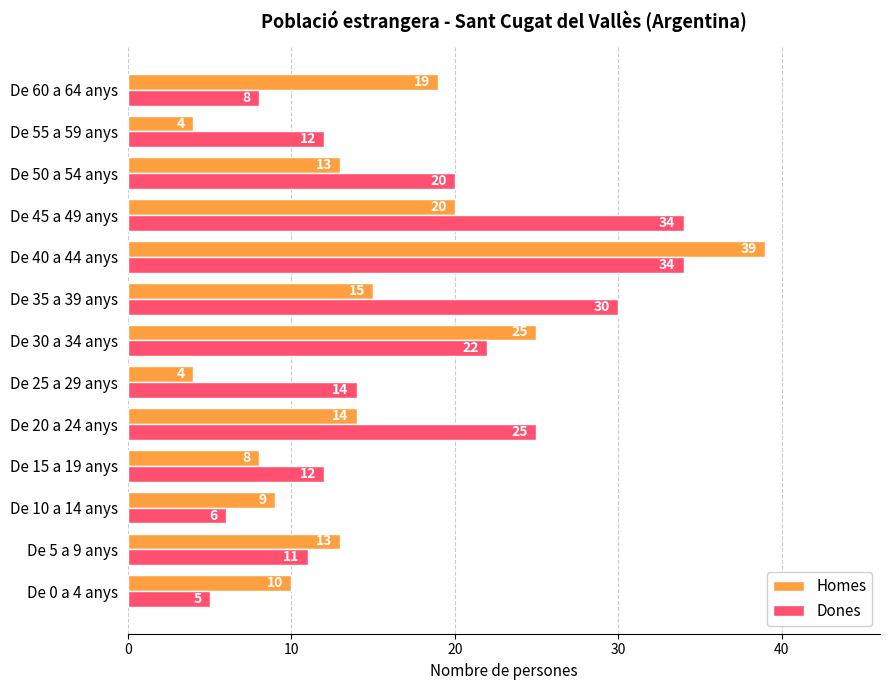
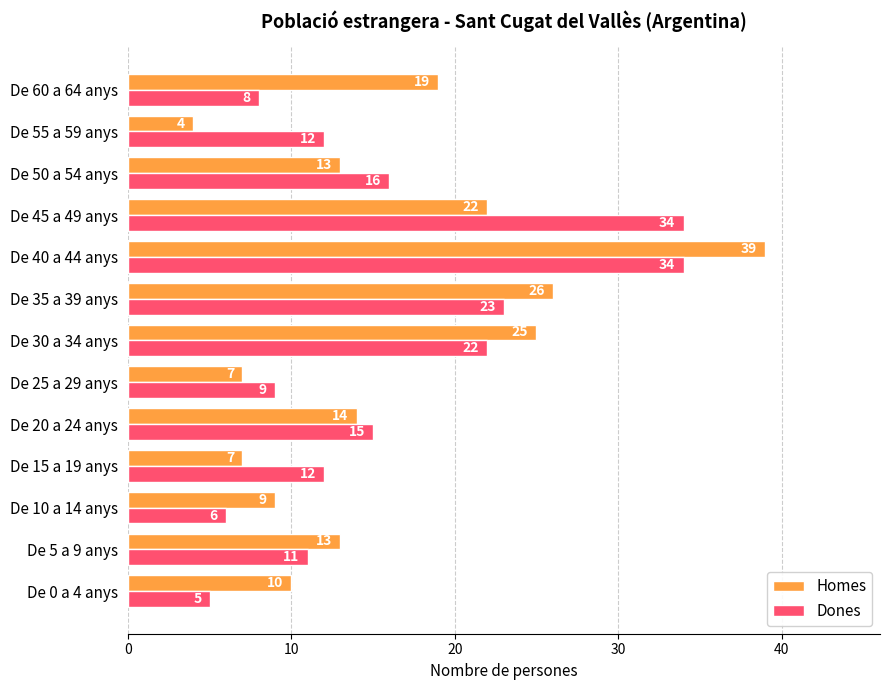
Dones, De 50 a 54 anys: 20 -> 16
Homes, De 45 a 49 anys: 20 -> 22
Homes, De 35 a 39 anys: 15 -> 26
Dones, De 35 a 39 anys: 30 -> 23
Homes, De 25 a 29 anys: 4 -> 7
Dones, De 25 a 29 anys: 14 -> 9
Dones, De 20 a 24 anys: 25 -> 15
Homes, De 15 a 19 anys: 8 -> 7
